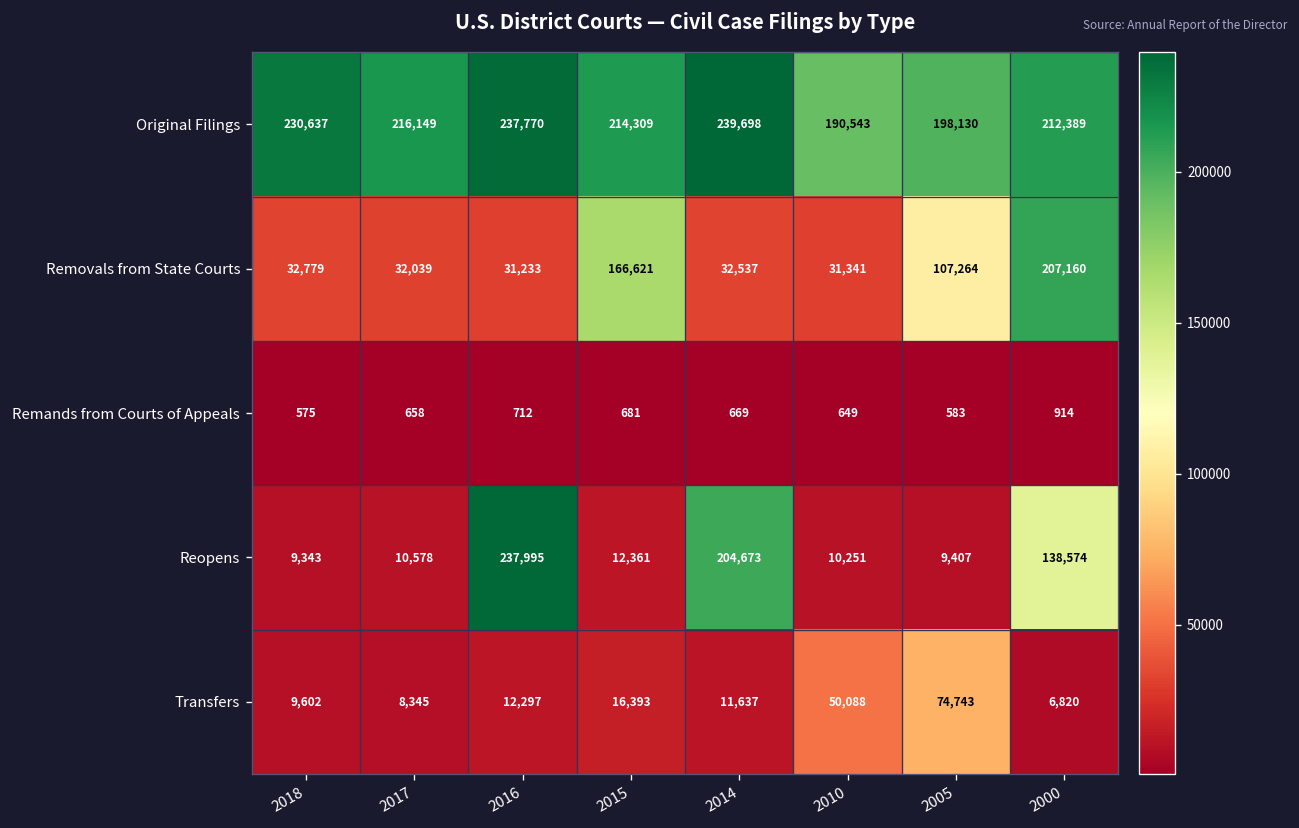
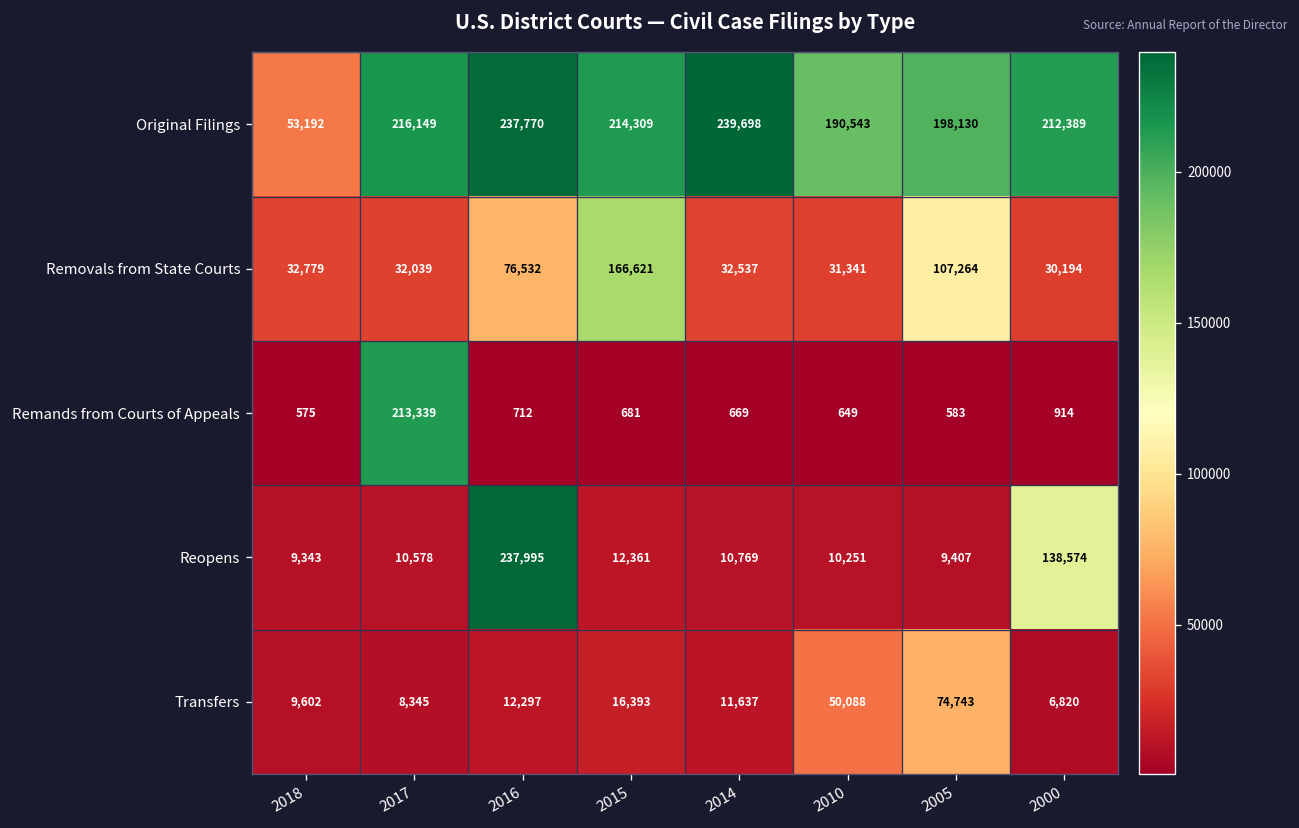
Original Filings, 2018: 230,637 -> 53,192
Removals from State Courts, 2016: 31,233 -> 76,532
Removals from State Courts, 2000: 207,160 -> 30,194
Remands from Courts of Appeals, 2017: 658 -> 213,339
Reopens, 2014: 204,673 -> 10,769
